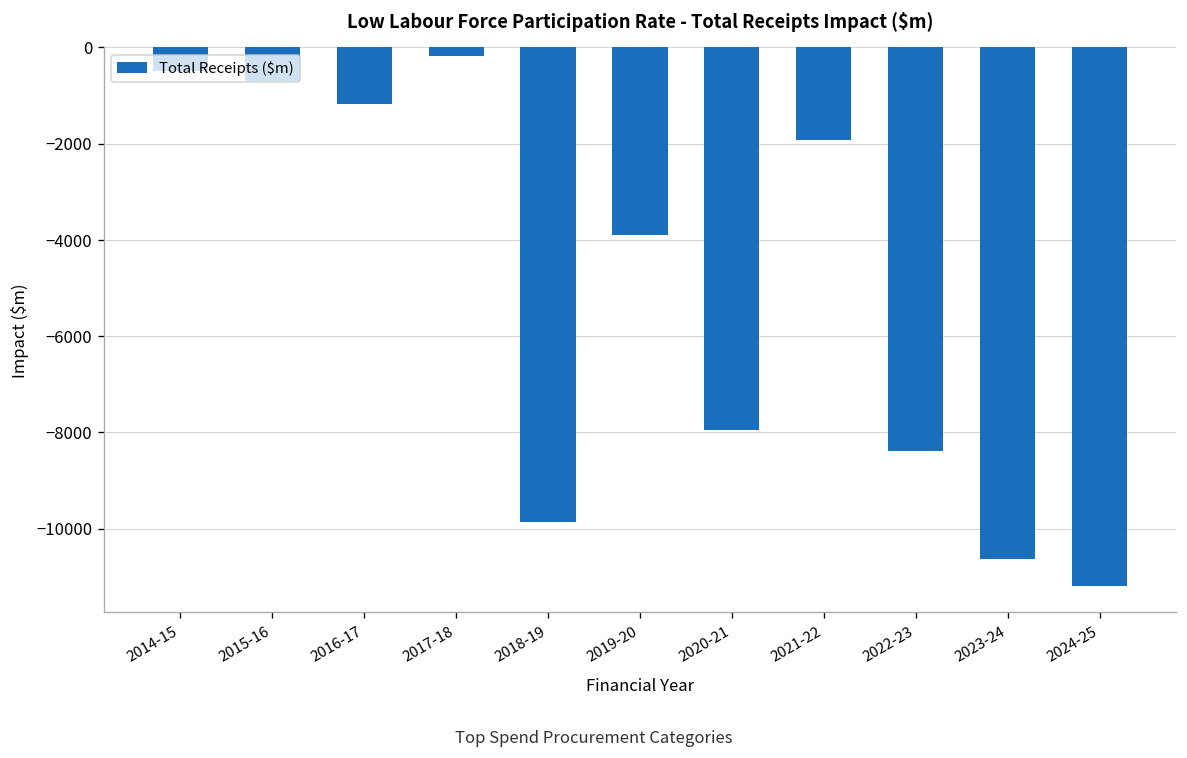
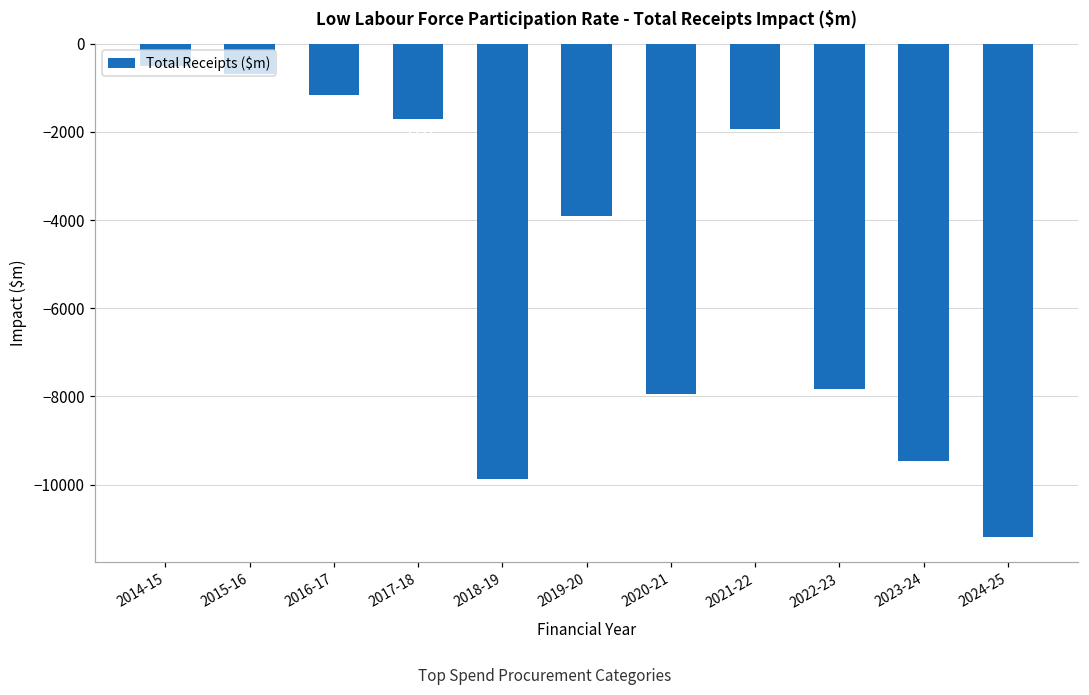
2017-18: -200 -> -1700
2022-23: -8400 -> -7800
2023-24: -10600 -> -9500
